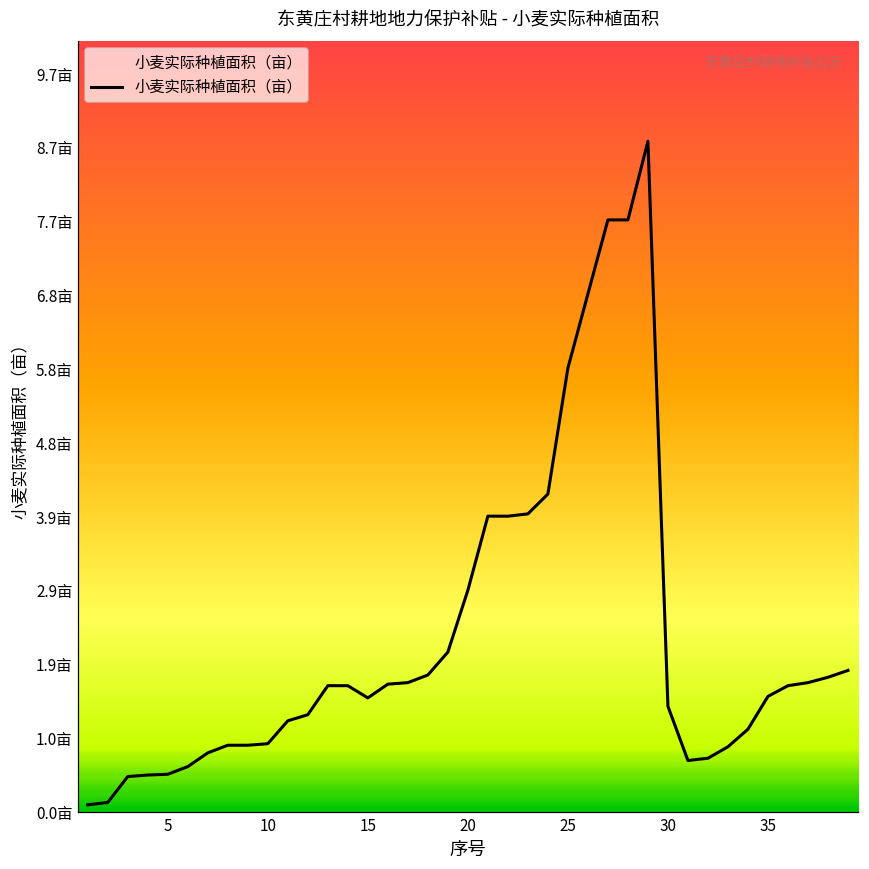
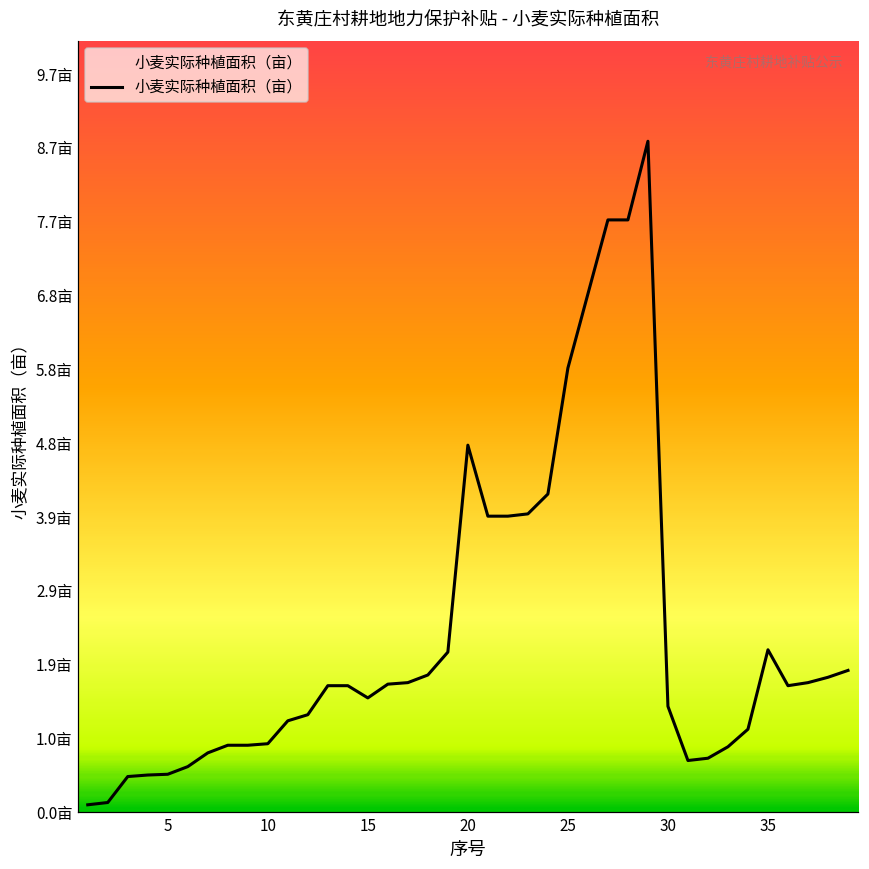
20: 2.9亩 -> 4.8亩
35: 1.5亩 -> 2.1亩
